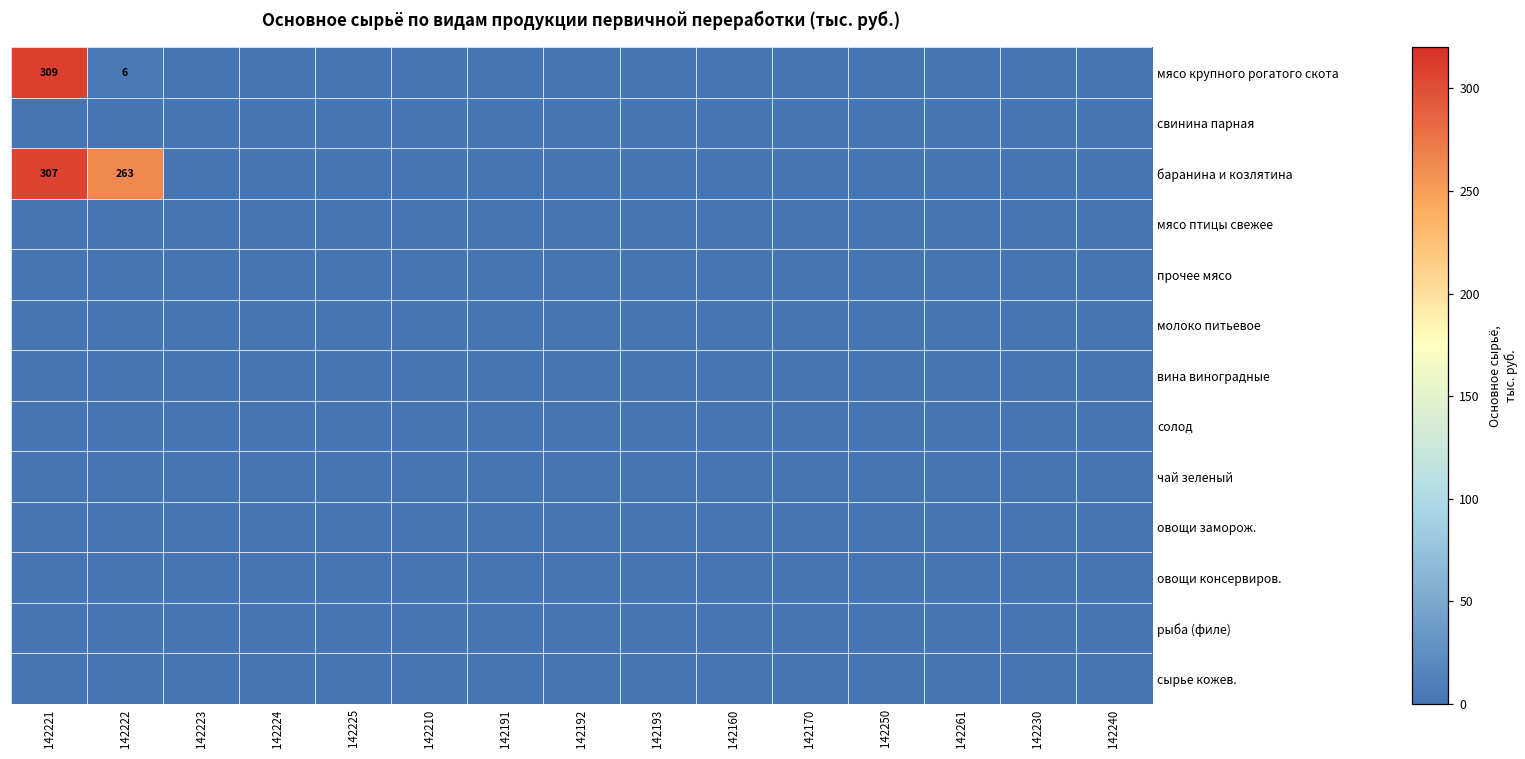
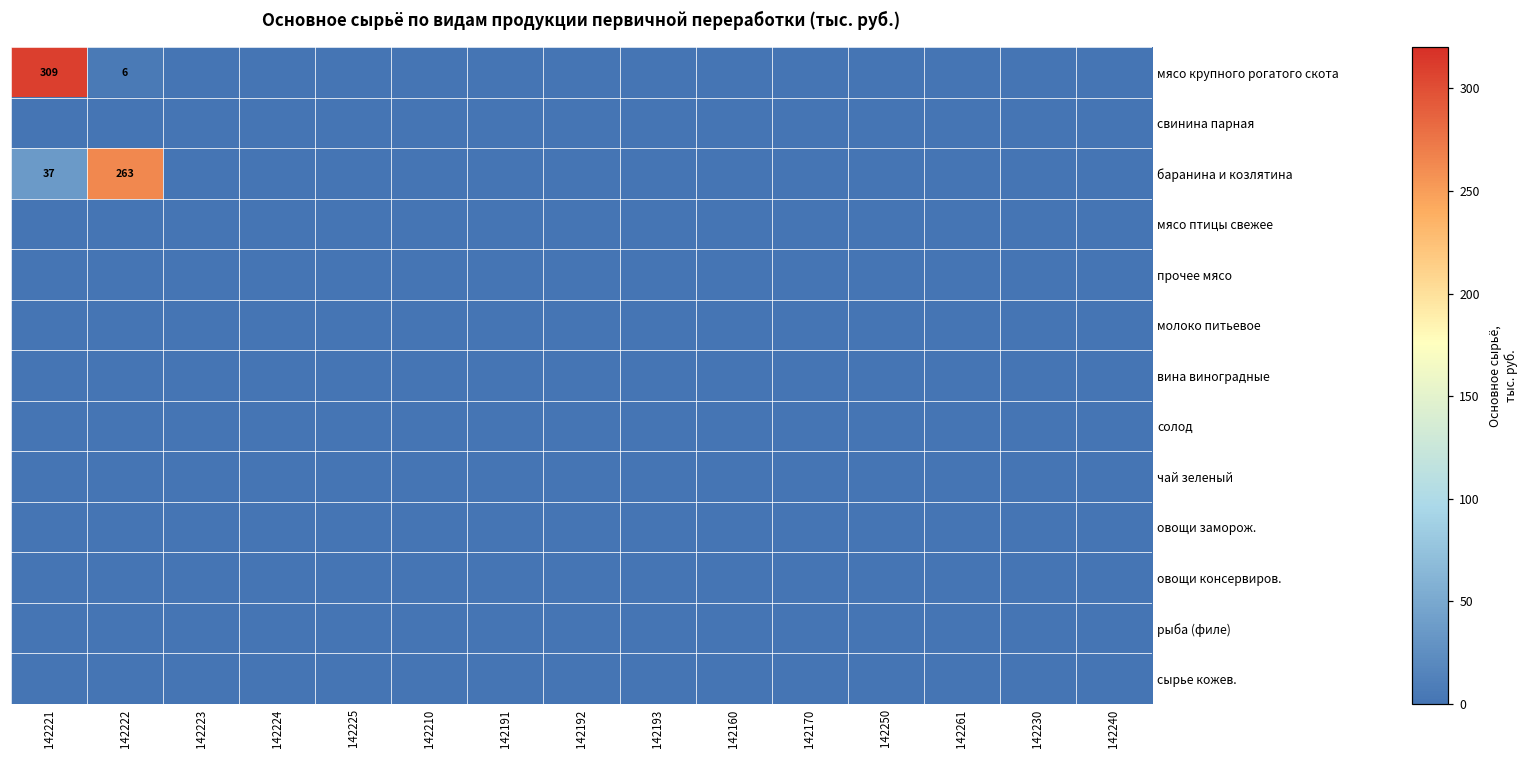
баранина и козлятина, 142221: 307 -> 37
